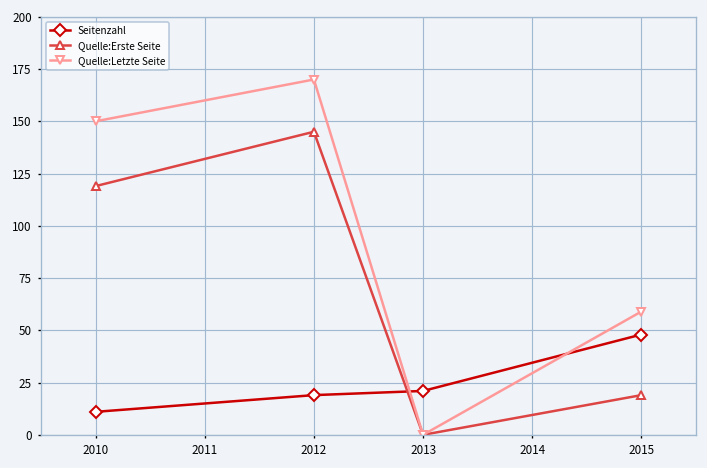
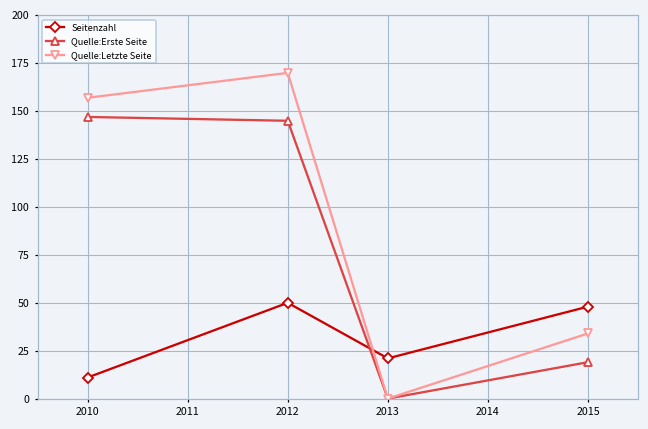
Quelle:Erste Seite, 2010: 119 -> 147
Quelle:Letzte Seite, 2010: 150 -> 157
Seitenzahl, 2012: 19 -> 50
Quelle:Letzte Seite, 2015: 59 -> 34
